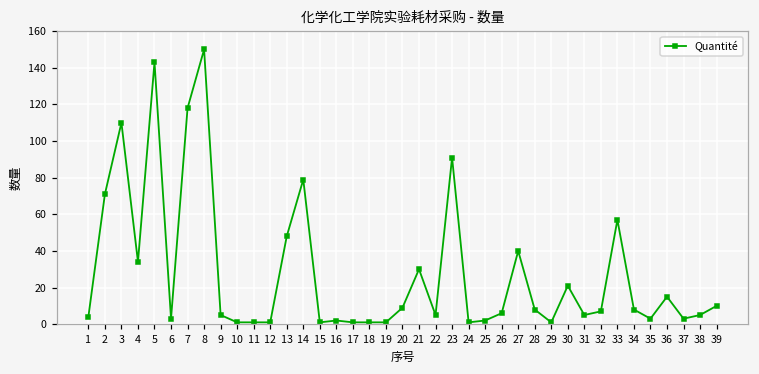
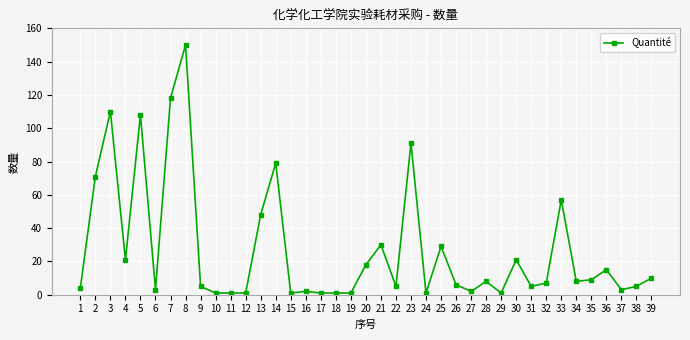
4: 34 -> 21
5: 143 -> 108
20: 9 -> 18
25: 2 -> 29
27: 40 -> 2
35: 3 -> 9
